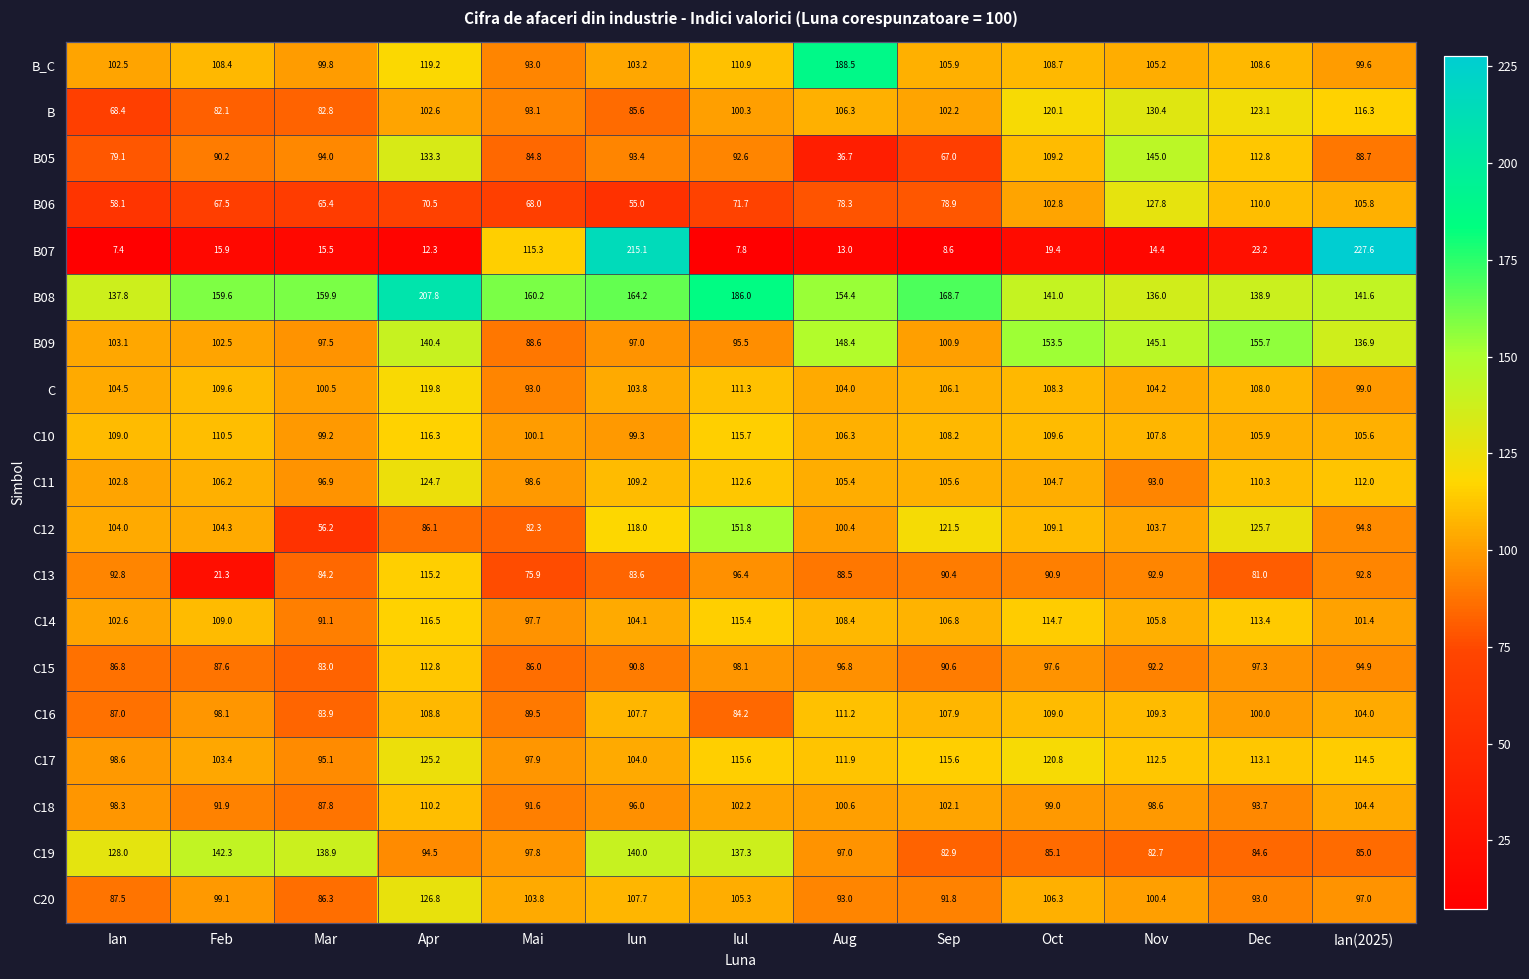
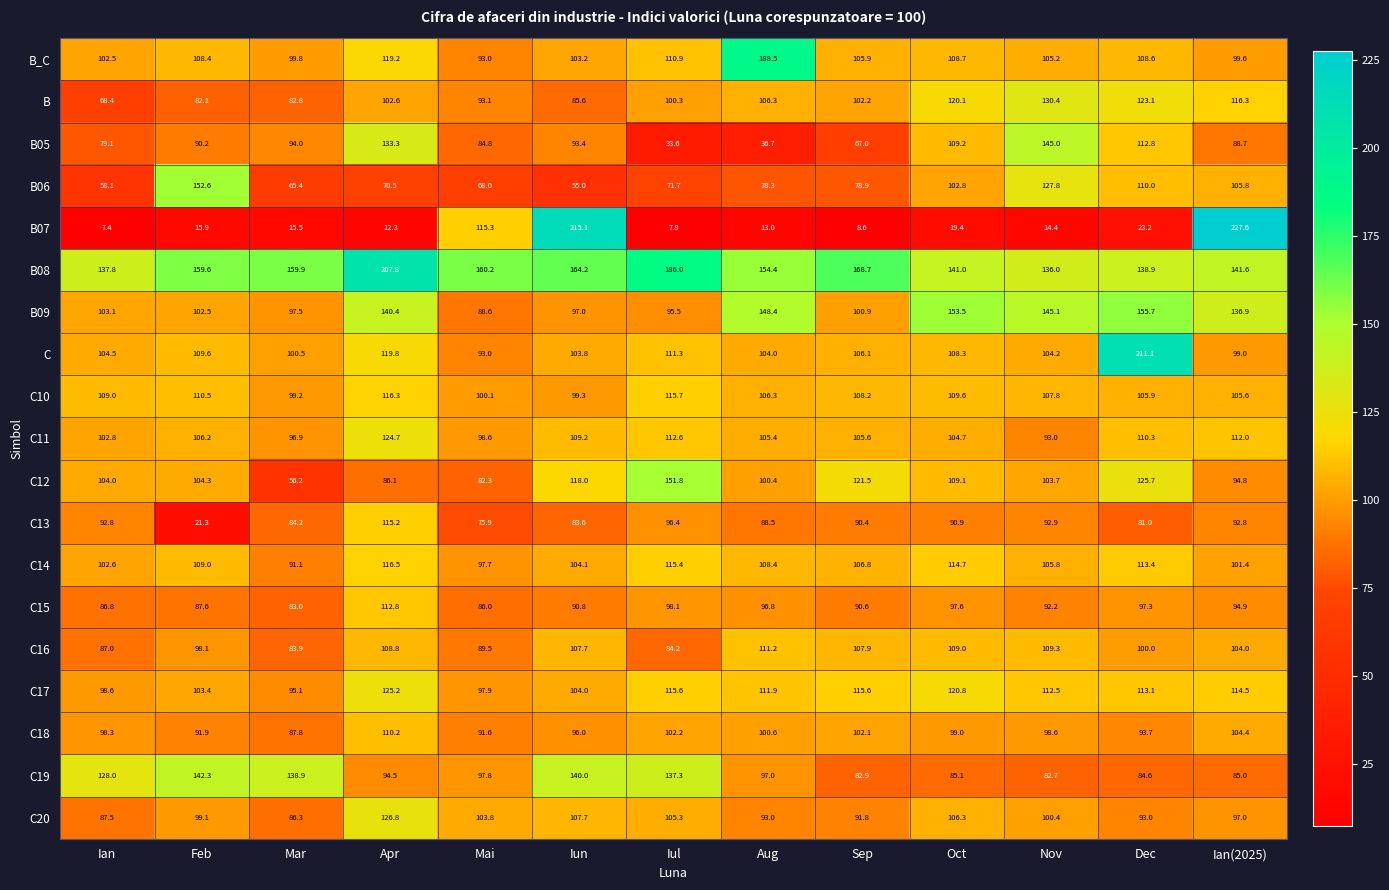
B05, Iul: 92.6 -> 33.6
B06, Feb: 67.5 -> 152.6
C, Dec: 108.0 -> 211.1
